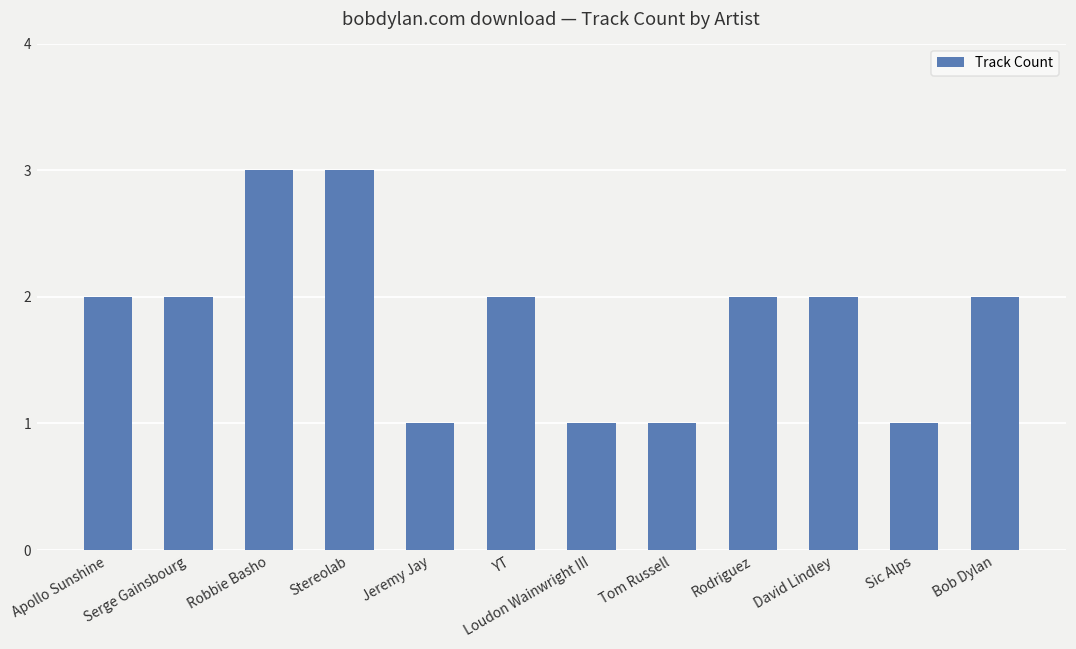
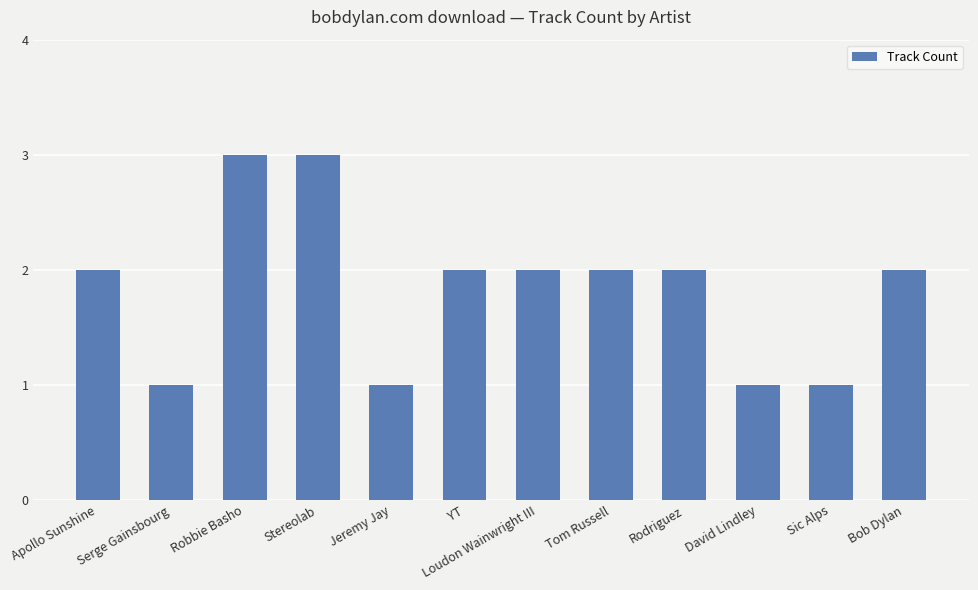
Serge Gainsbourg: 2 -> 1
Loudon Wainwright III: 1 -> 2
Tom Russell: 1 -> 2
David Lindley: 2 -> 1
